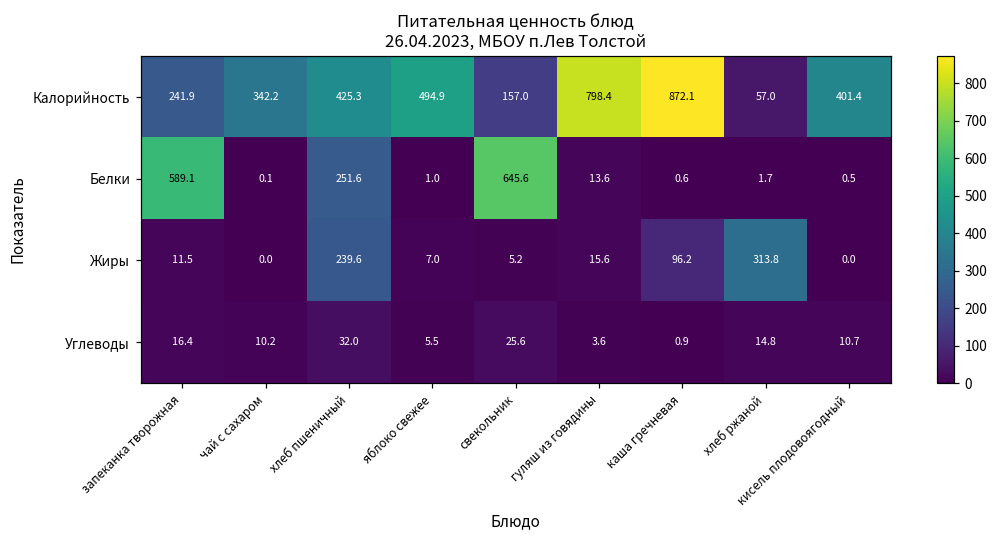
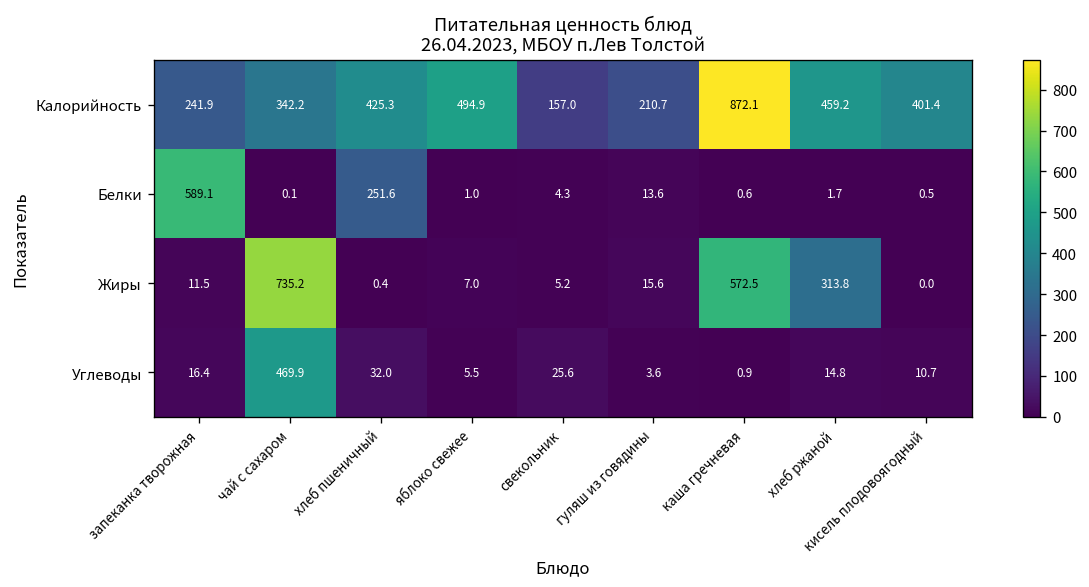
Калорийность, гуляш из говядины: 798.4 -> 210.7
Калорийность, хлеб ржаной: 57.0 -> 459.2
Белки, свекольник: 645.6 -> 4.3
Жиры, чай с сахаром: 0.0 -> 735.2
Жиры, хлеб пшеничный: 239.6 -> 0.4
Жиры, каша гречневая: 96.2 -> 572.5
Углеводы, чай с сахаром: 10.2 -> 469.9
